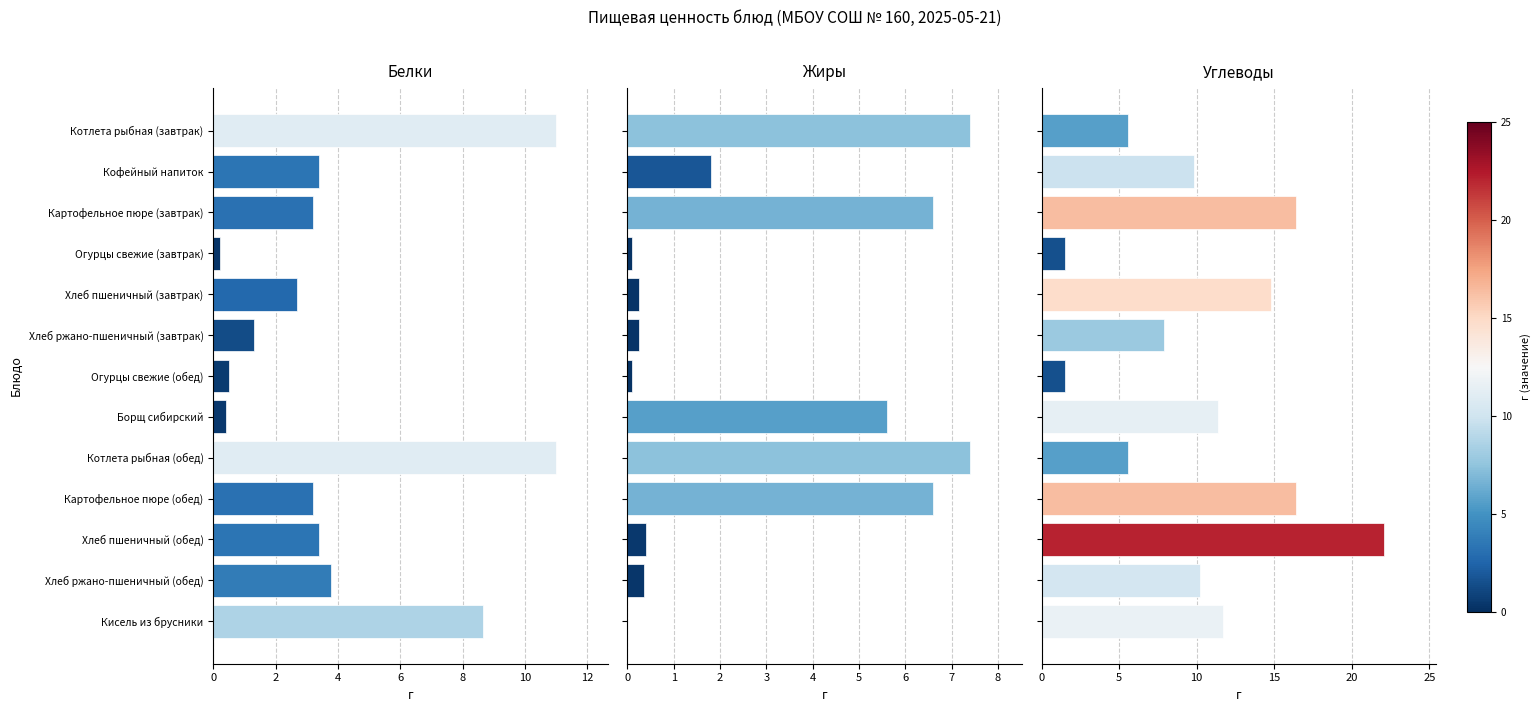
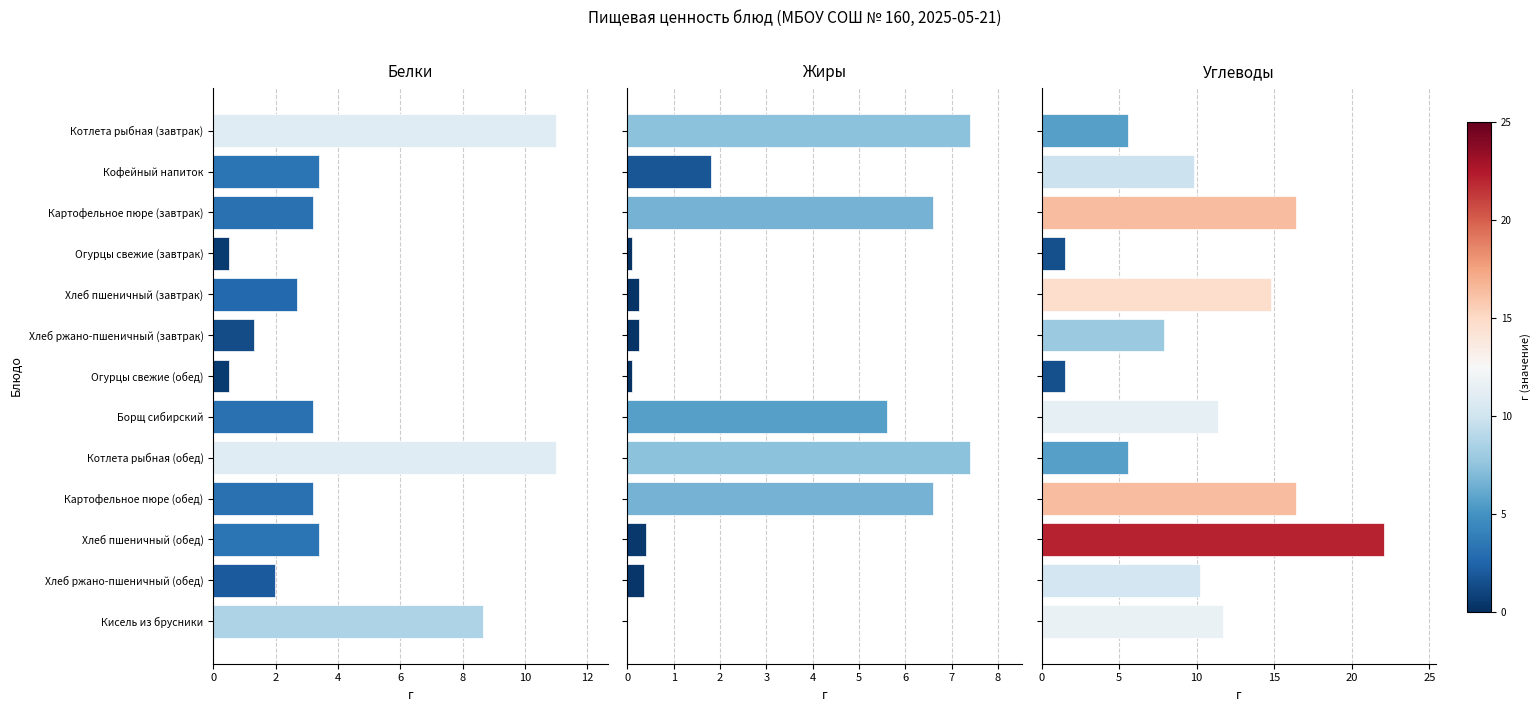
Белки, Огурцы свежие (завтрак): 0.2 -> 0.5
Белки, Борщ сибирский: 0.4 -> 3.2
Белки, Хлеб ржано-пшеничный (обед): 3.8 -> 2.0
